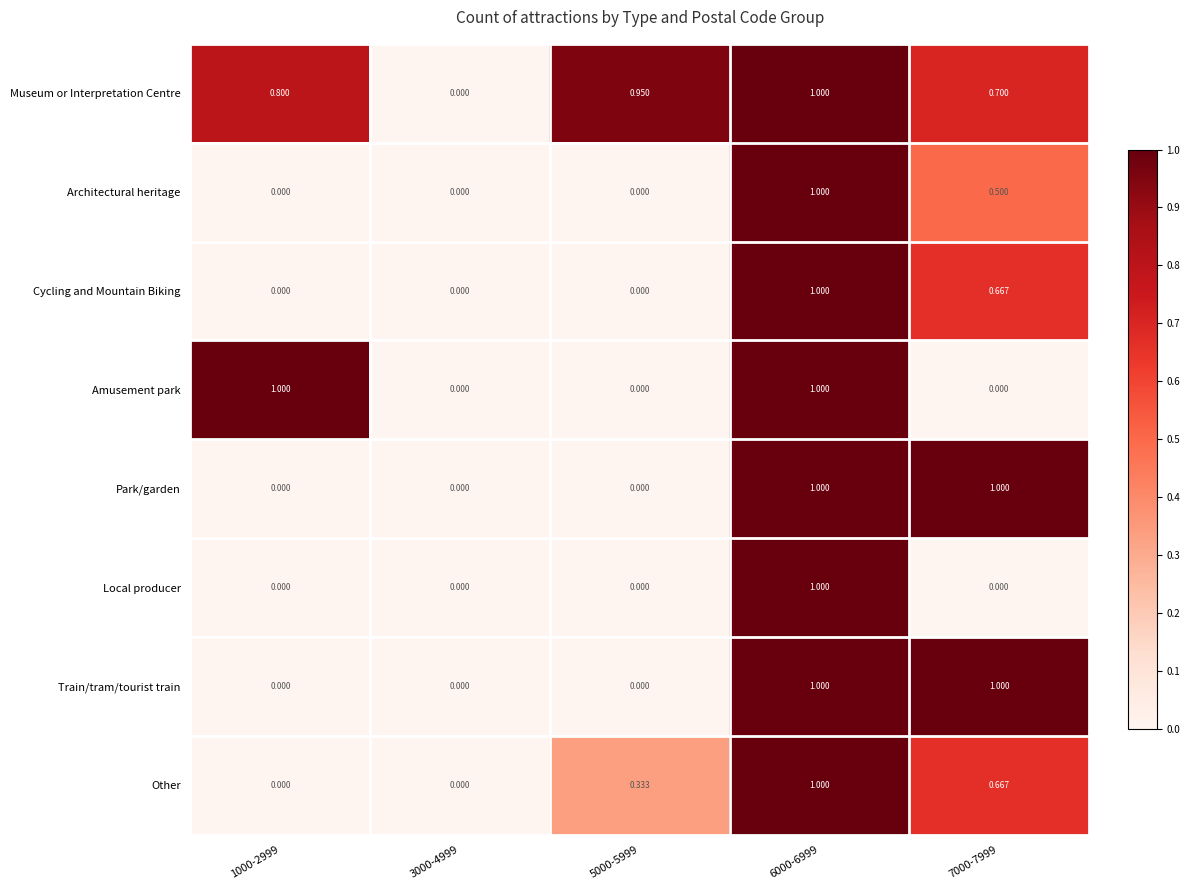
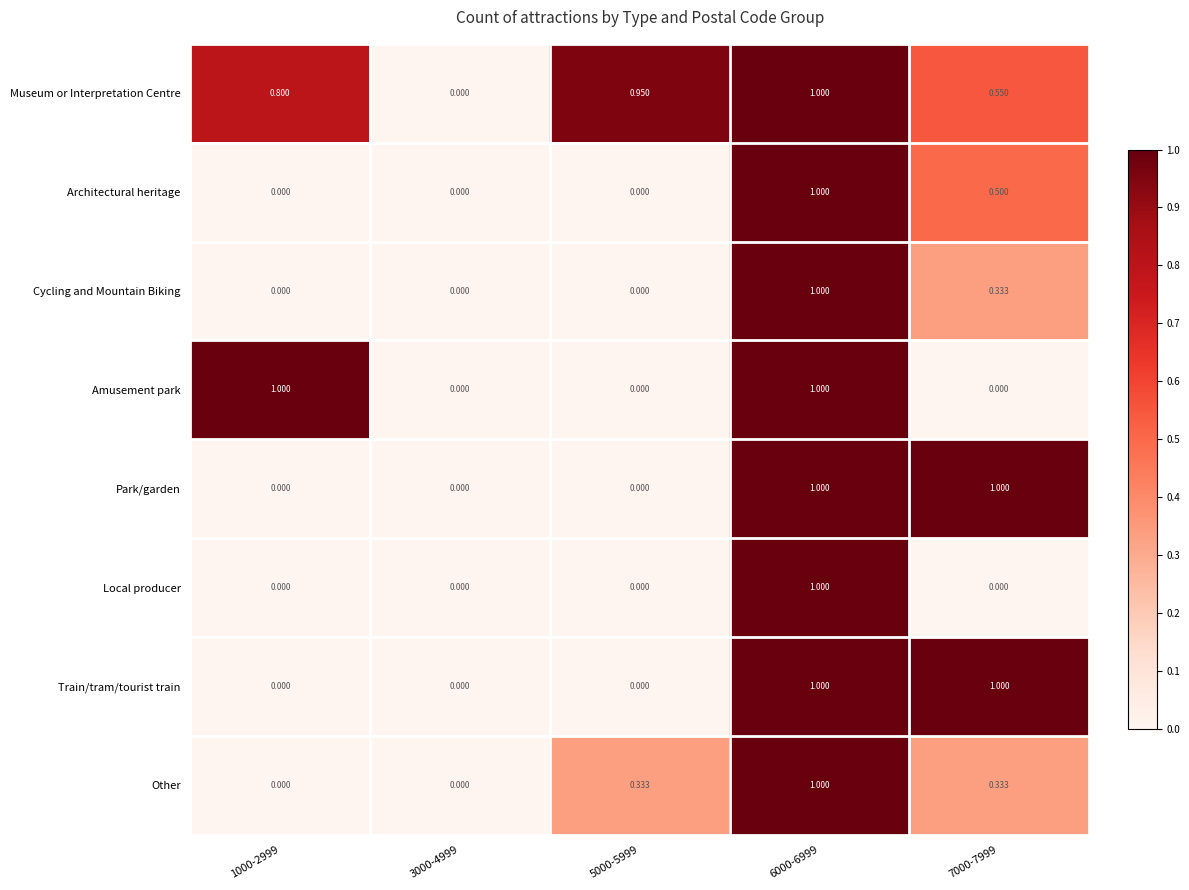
Museum or Interpretation Centre, 7000-7999: 0.700 -> 0.550
Cycling and Mountain Biking, 7000-7999: 0.667 -> 0.333
Other, 7000-7999: 0.667 -> 0.333
